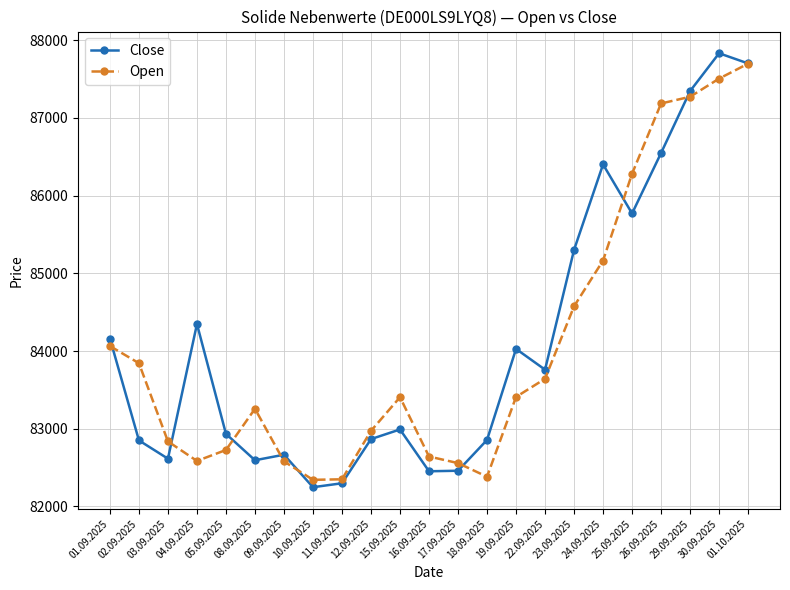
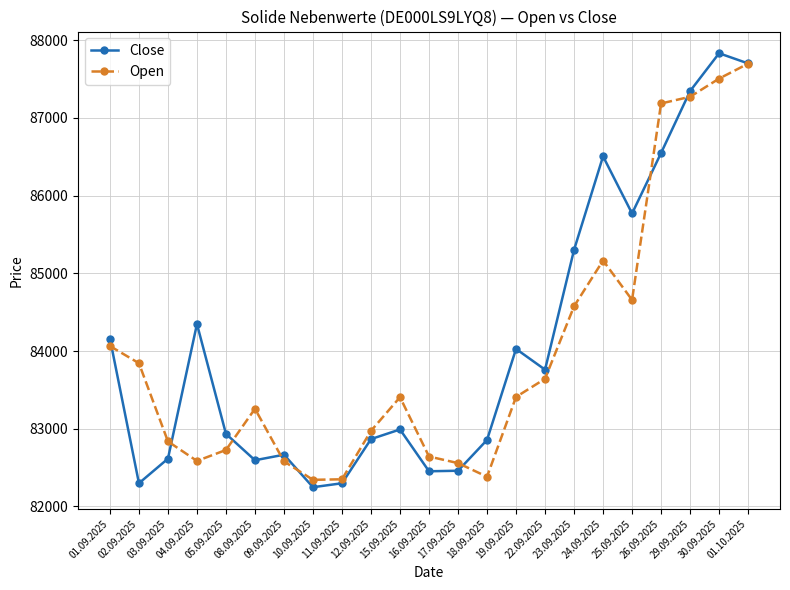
Close, 02.09.2025: 82900 -> 82300
Close, 24.09.2025: 86400 -> 86500
Open, 25.09.2025: 86300 -> 84700
